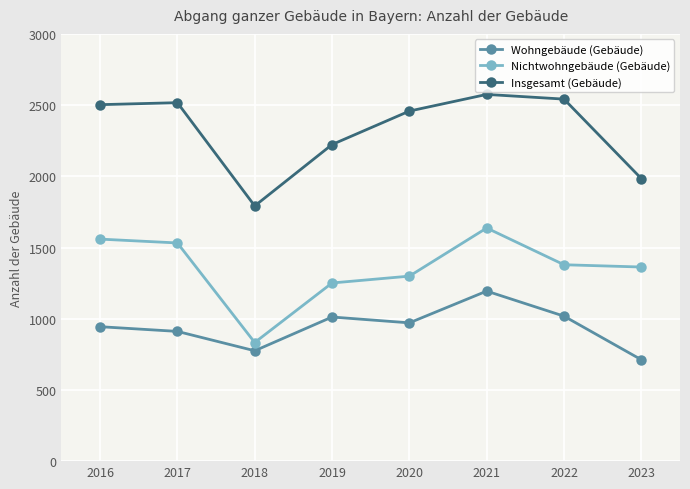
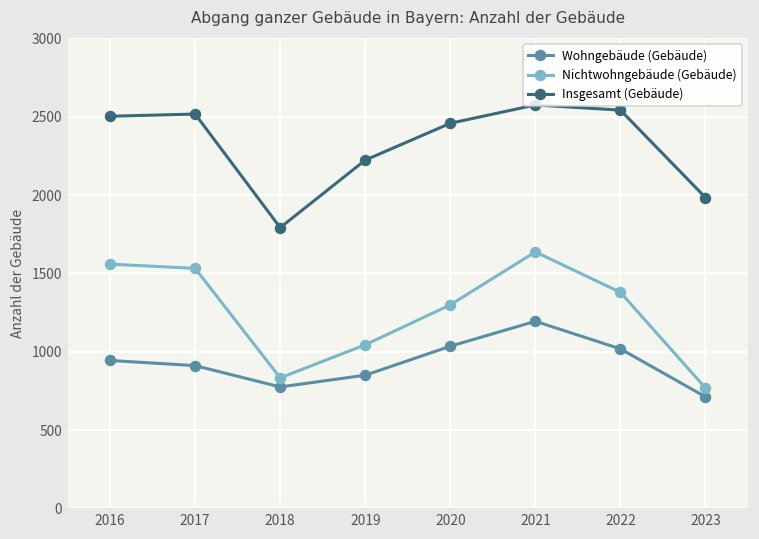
Wohngebäude (Gebäude), 2019: 1010 -> 850
Nichtwohngebäude (Gebäude), 2019: 1250 -> 1040
Wohngebäude (Gebäude), 2020: 970 -> 1040
Nichtwohngebäude (Gebäude), 2023: 1360 -> 770
